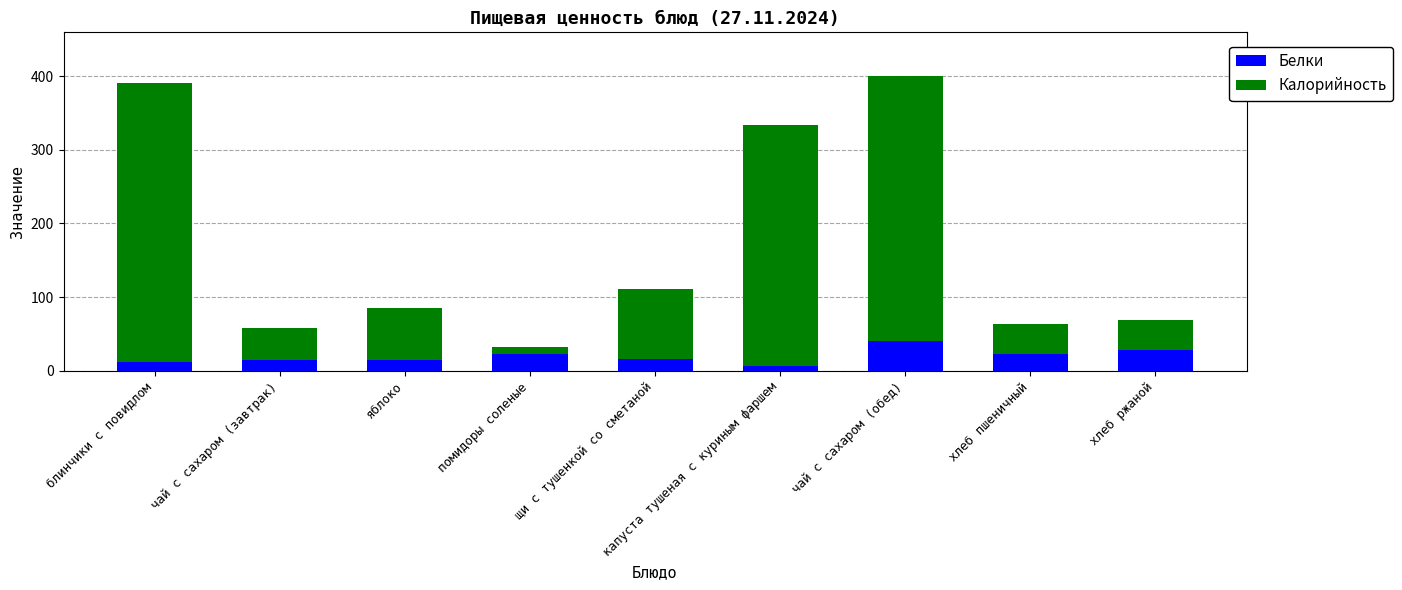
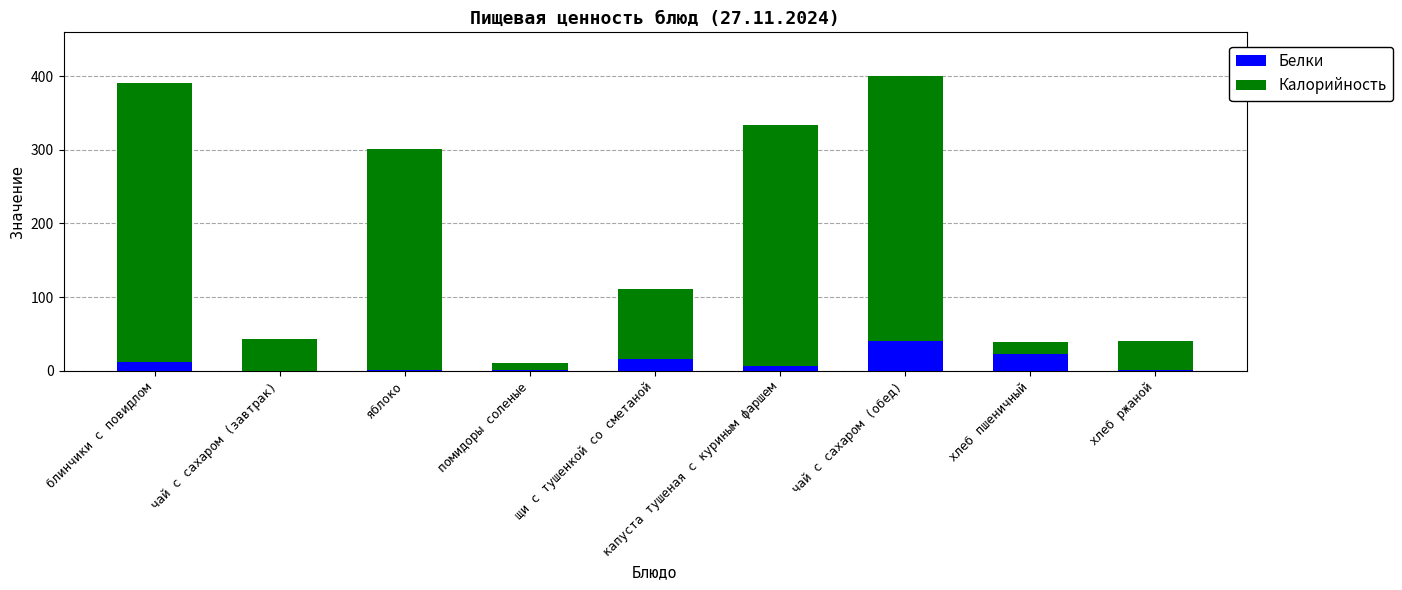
Белки, чай с сахаром (завтрак): 20 -> 0
Белки, яблоко: 10 -> 0
Калорийность, яблоко: 70 -> 300
Белки, помидоры соленые: 20 -> 0
Калорийность, хлеб пшеничный: 40 -> 20
Белки, хлеб ржаной: 30 -> 0
